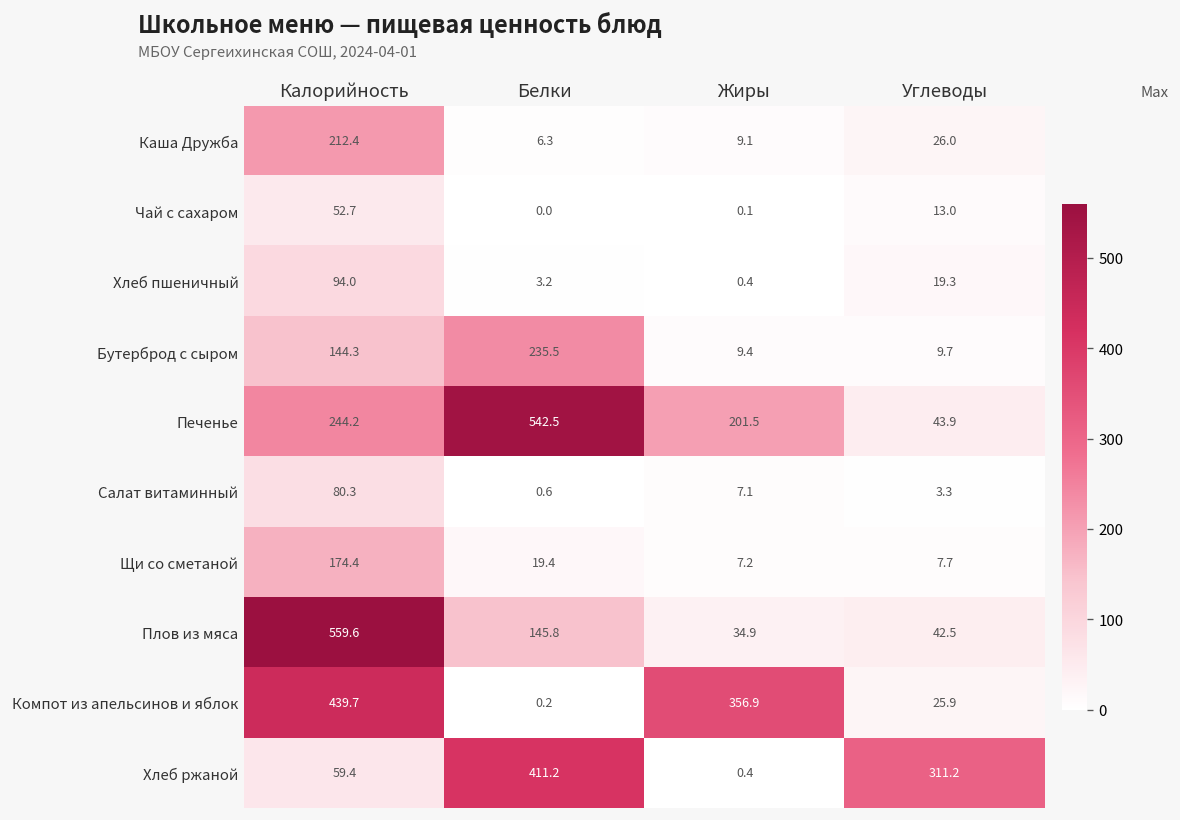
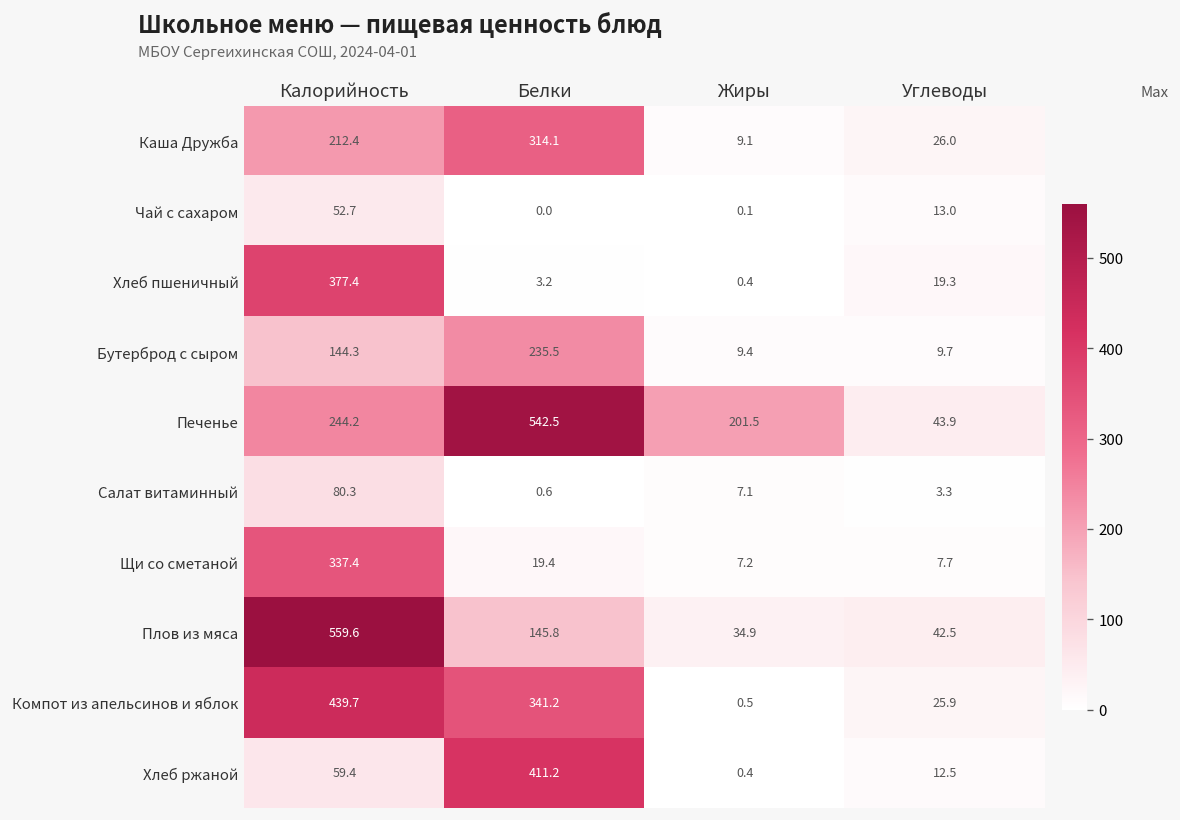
Каша Дружба, Белки: 6.3 -> 314.1
Хлеб пшеничный, Калорийность: 94.0 -> 377.4
Щи со сметаной, Калорийность: 174.4 -> 337.4
Компот из апельсинов и яблок, Белки: 0.2 -> 341.2
Компот из апельсинов и яблок, Жиры: 356.9 -> 0.5
Хлеб ржаной, Углеводы: 311.2 -> 12.5
